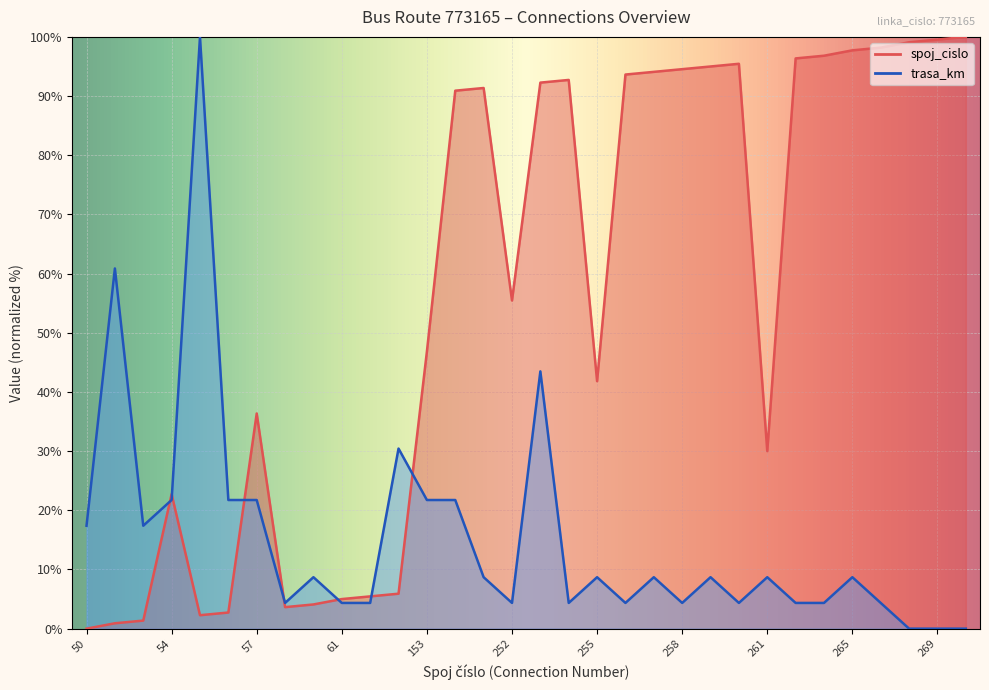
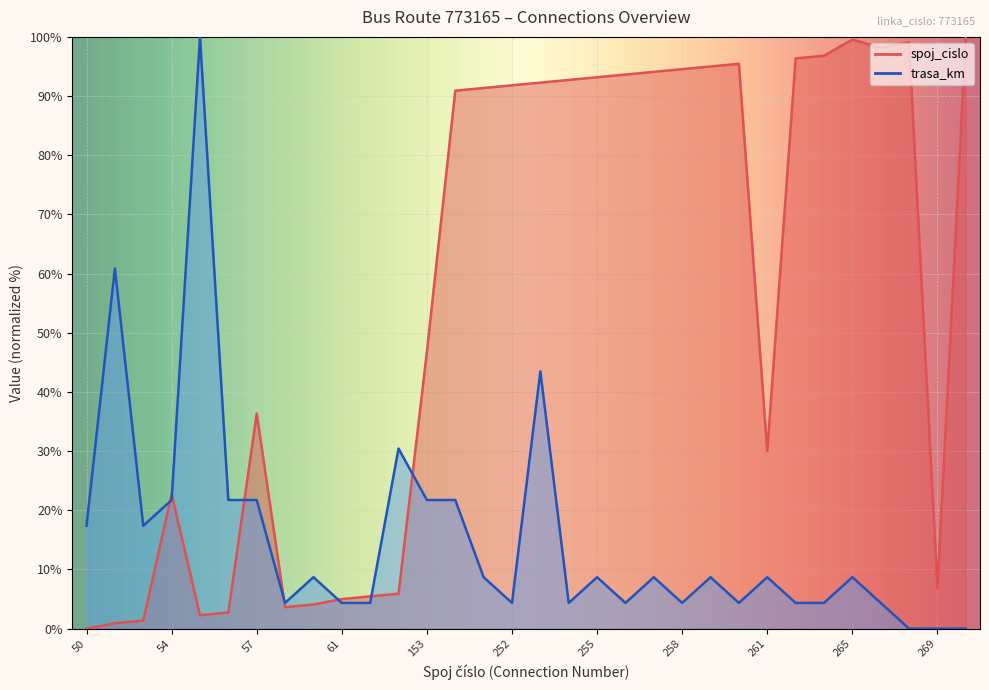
spoj_cislo, 252: 55% -> 92%
spoj_cislo, 255: 42% -> 93%
spoj_cislo, 265: 98% -> 100%
spoj_cislo, 269: 100% -> 7%
